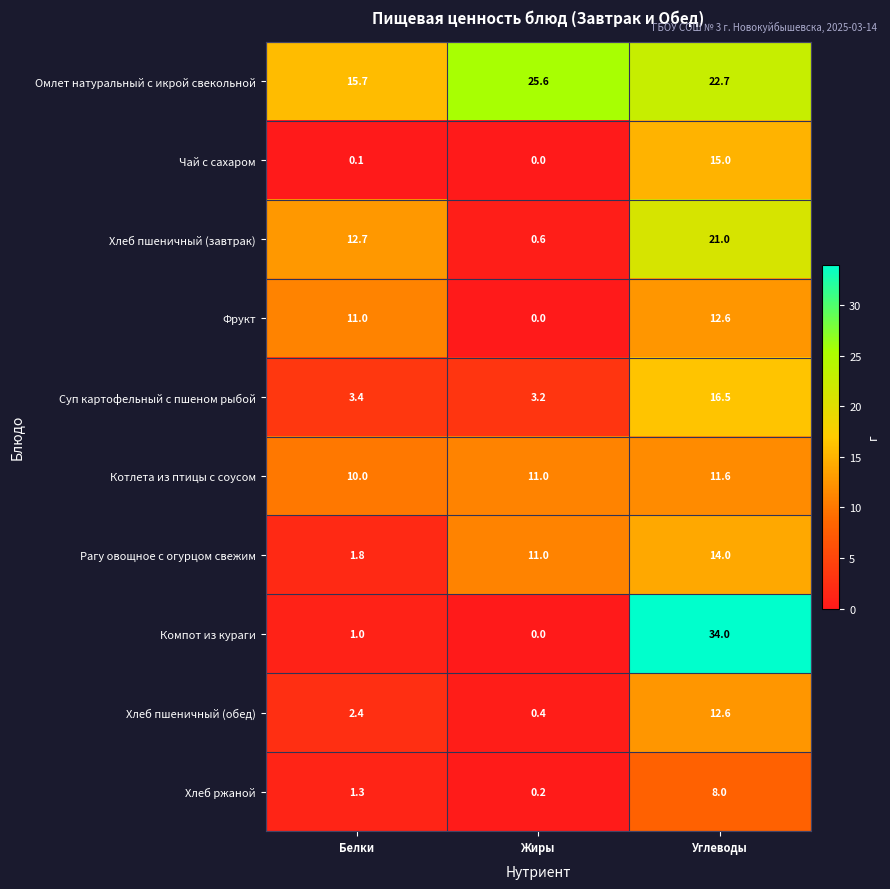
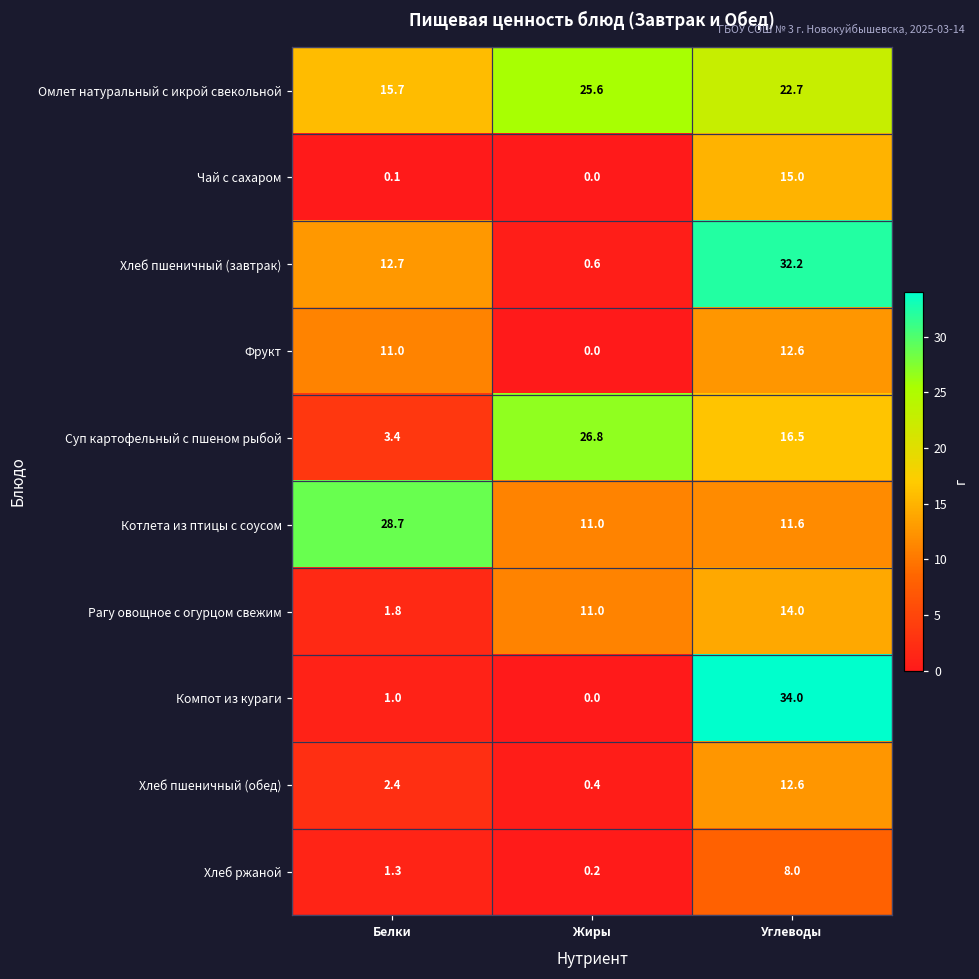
Хлеб пшеничный (завтрак), Углеводы: 21.0 -> 32.2
Суп картофельный с пшеном рыбой, Жиры: 3.2 -> 26.8
Котлета из птицы с соусом, Белки: 10.0 -> 28.7
